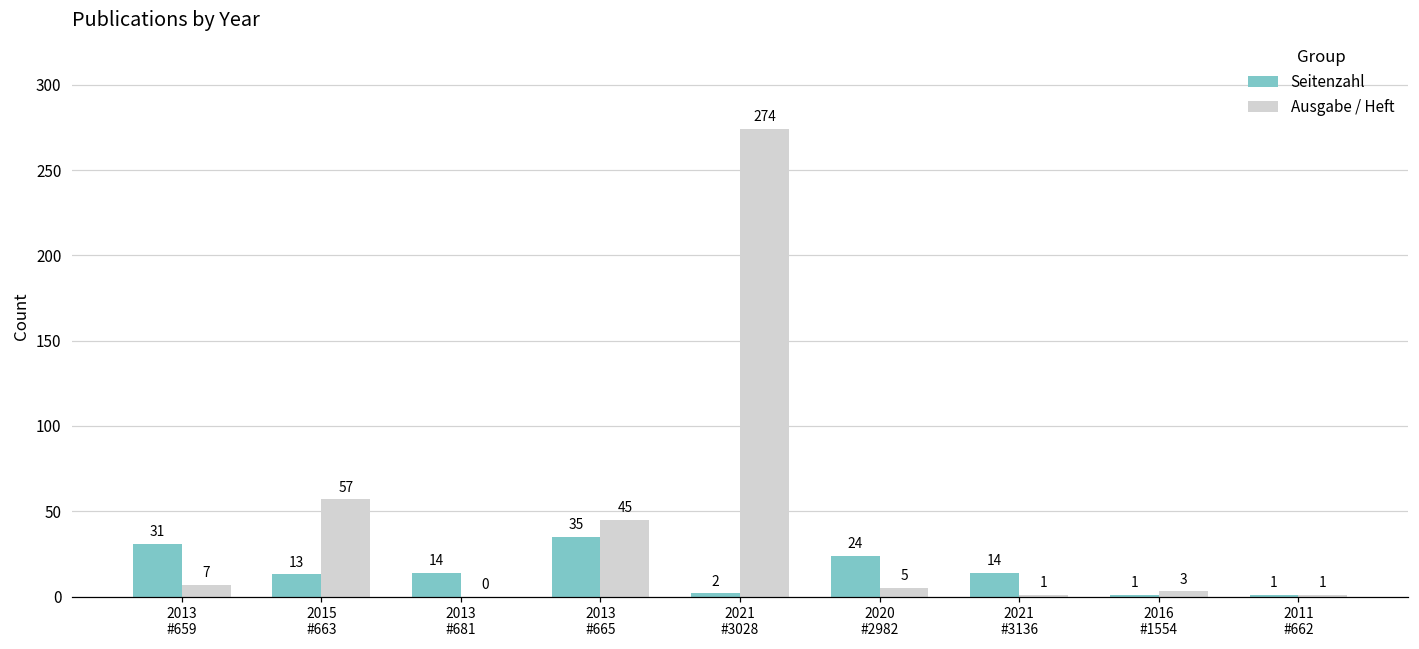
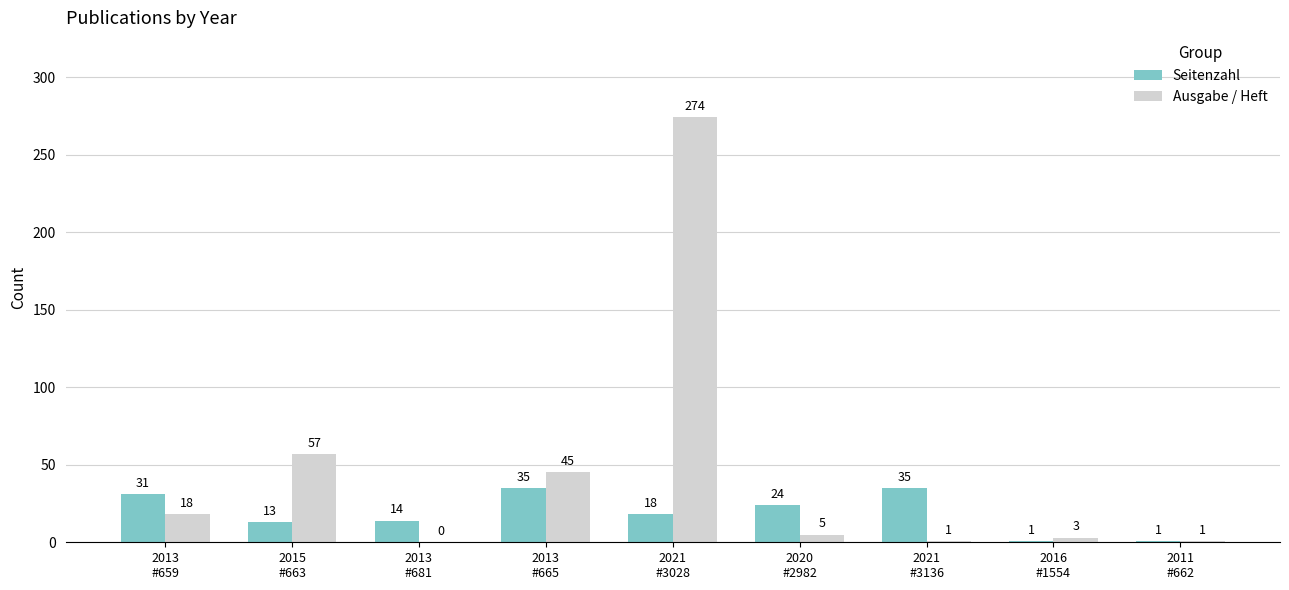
Ausgabe / Heft, 2013 #659: 7 -> 18
Seitenzahl, 2021 #3028: 2 -> 18
Seitenzahl, 2021 #3136: 14 -> 35
